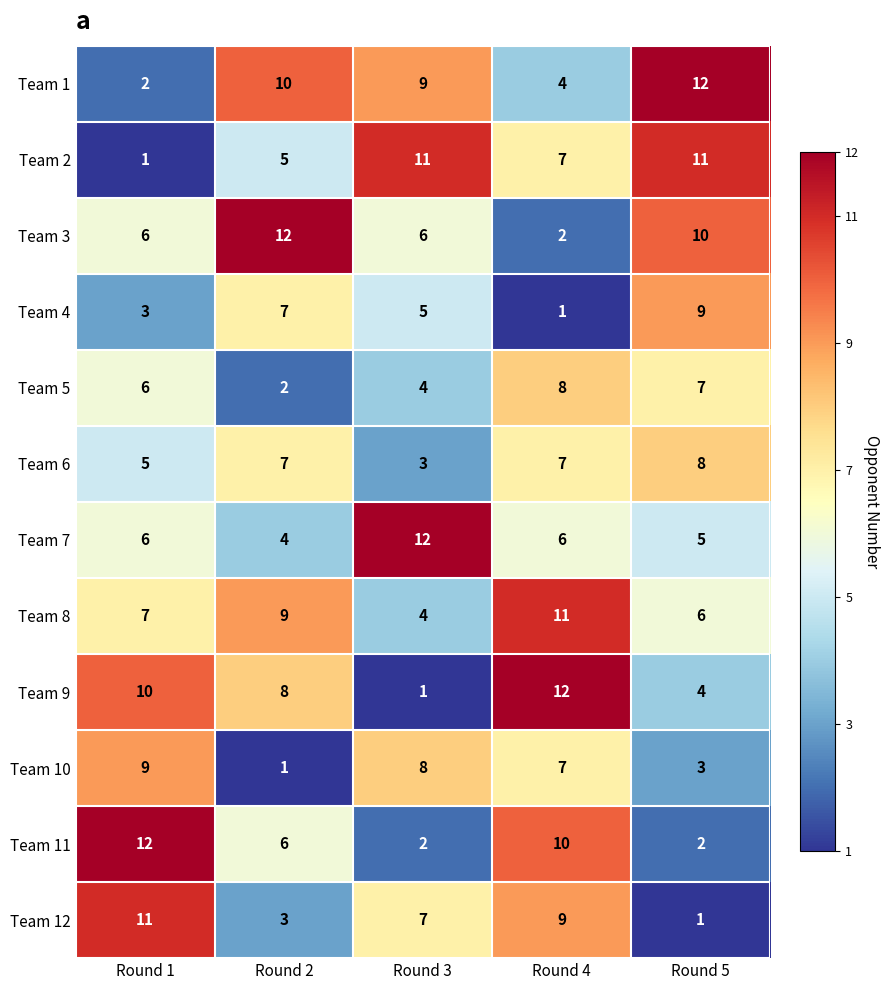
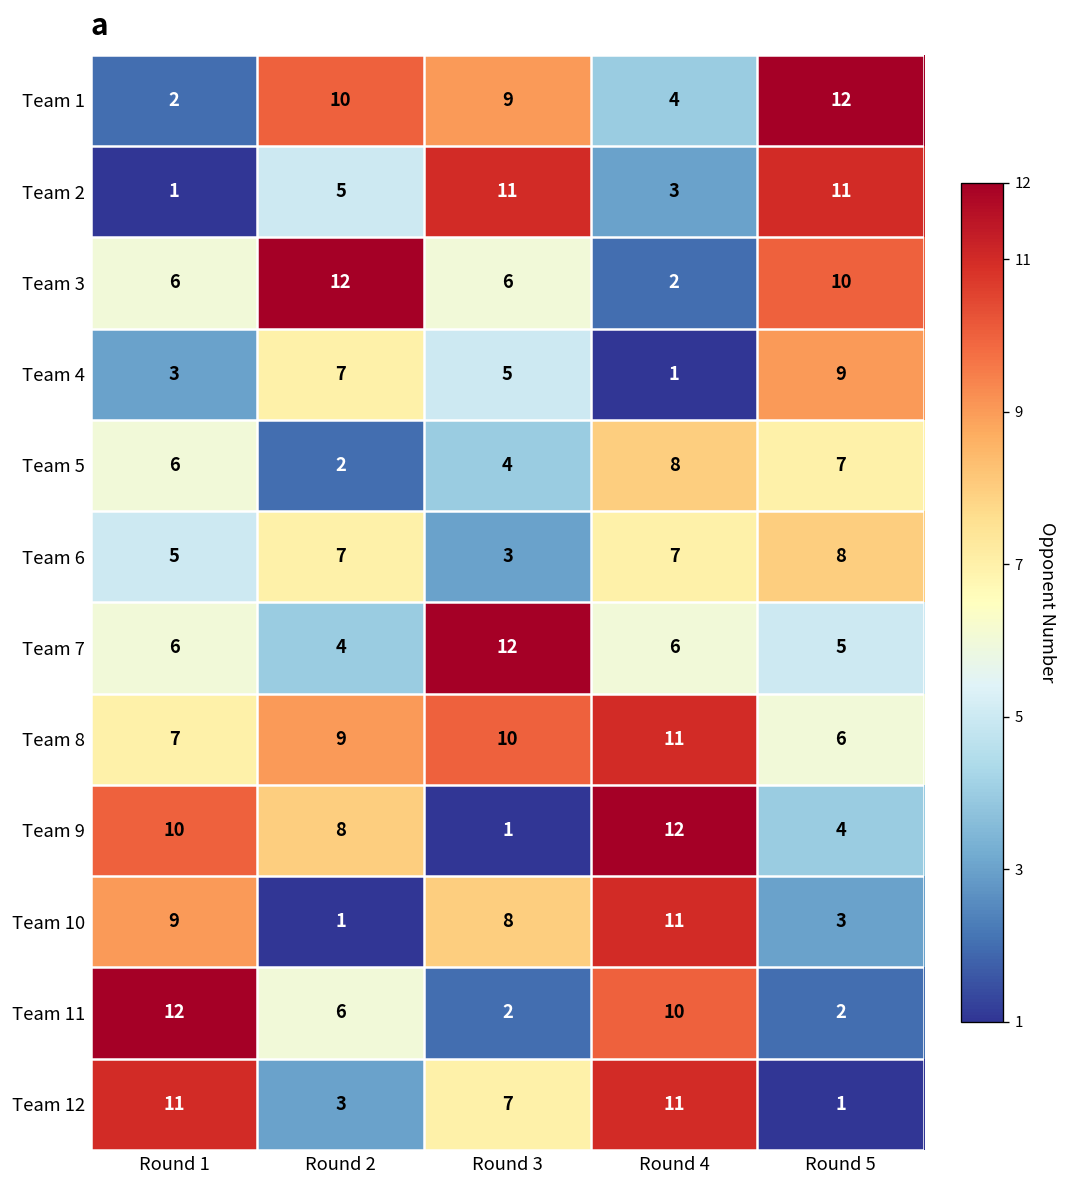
Team 2, Round 4: 7 -> 3
Team 8, Round 3: 4 -> 10
Team 10, Round 4: 7 -> 11
Team 12, Round 4: 9 -> 11
